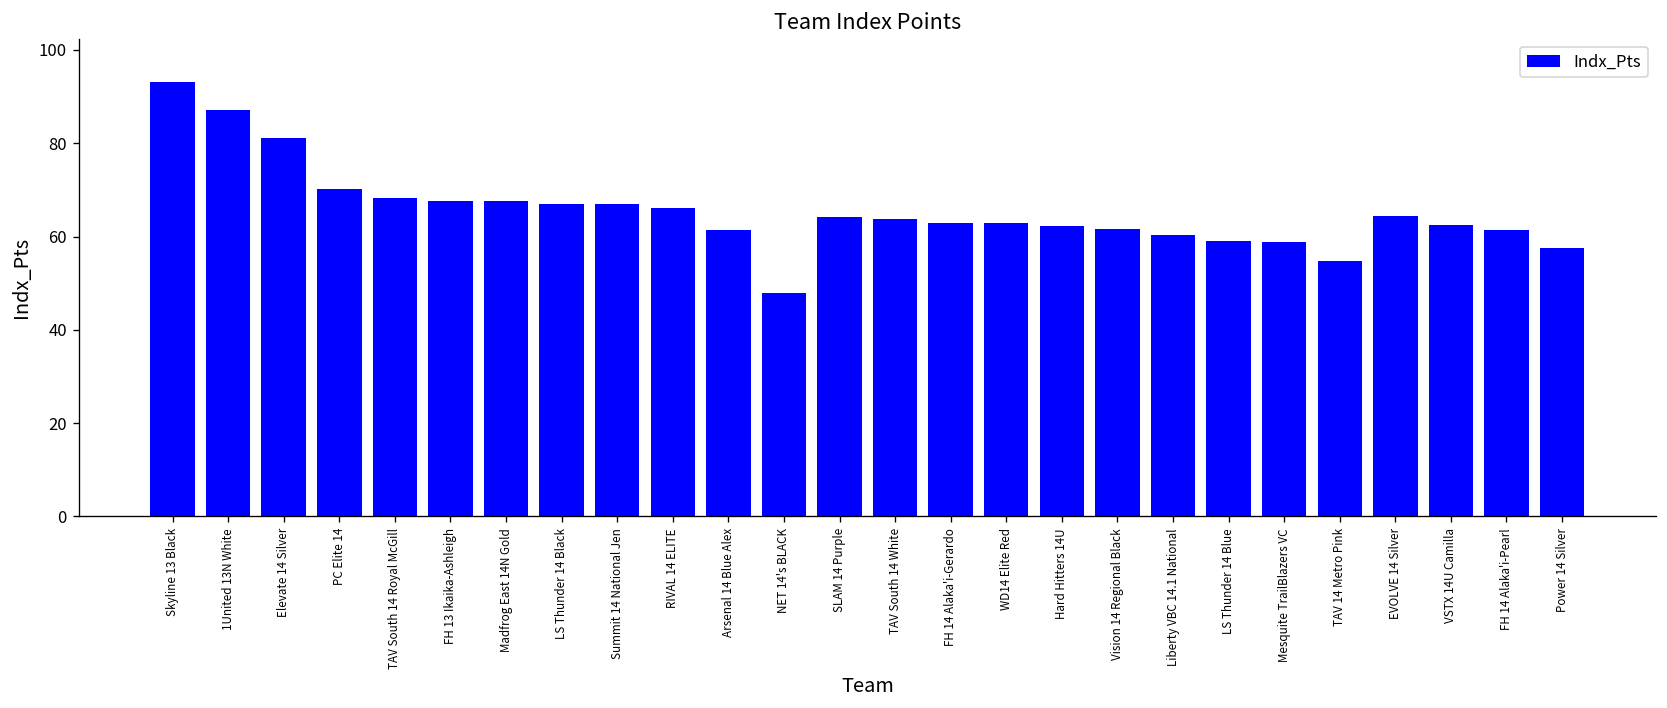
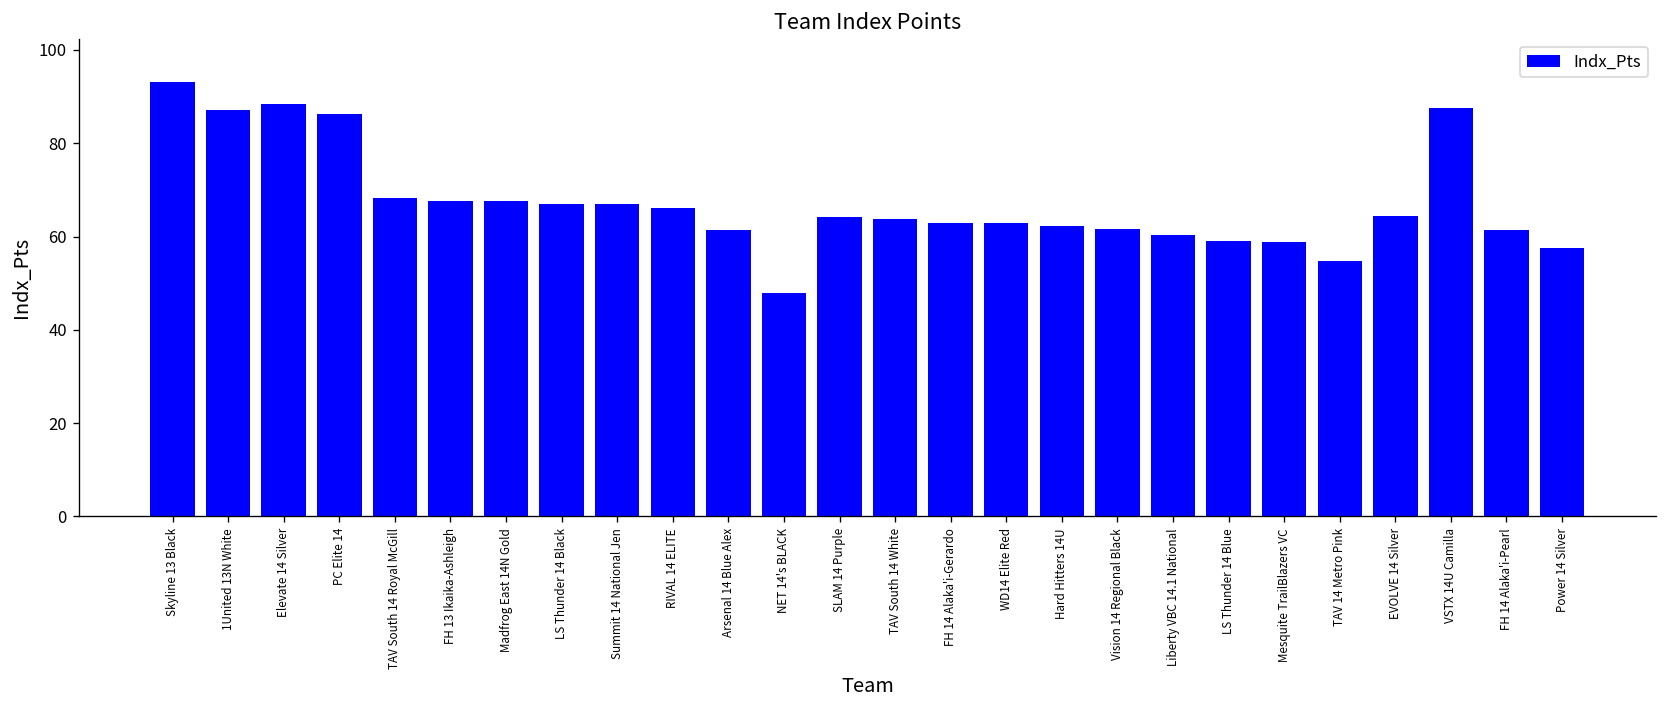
Elevate 14 Silver: 81 -> 88
PC Elite 14: 70 -> 86
VSTX 14U Camilla: 63 -> 88
